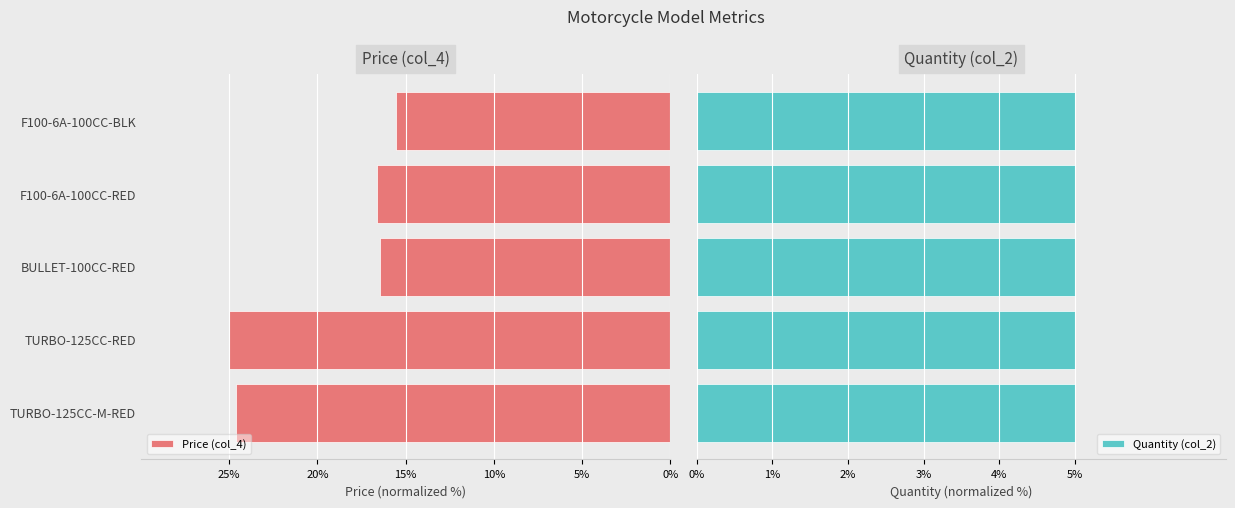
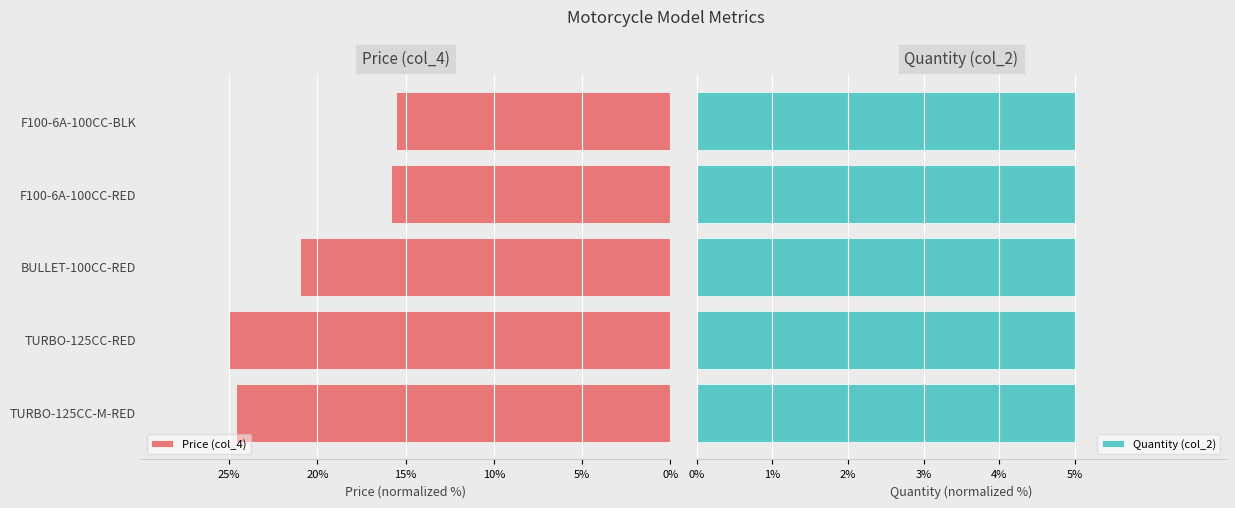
Price (col_4), F100-6A-100CC-RED: 16.6% -> 15.8%
Price (col_4), BULLET-100CC-RED: 16.5% -> 21.0%
